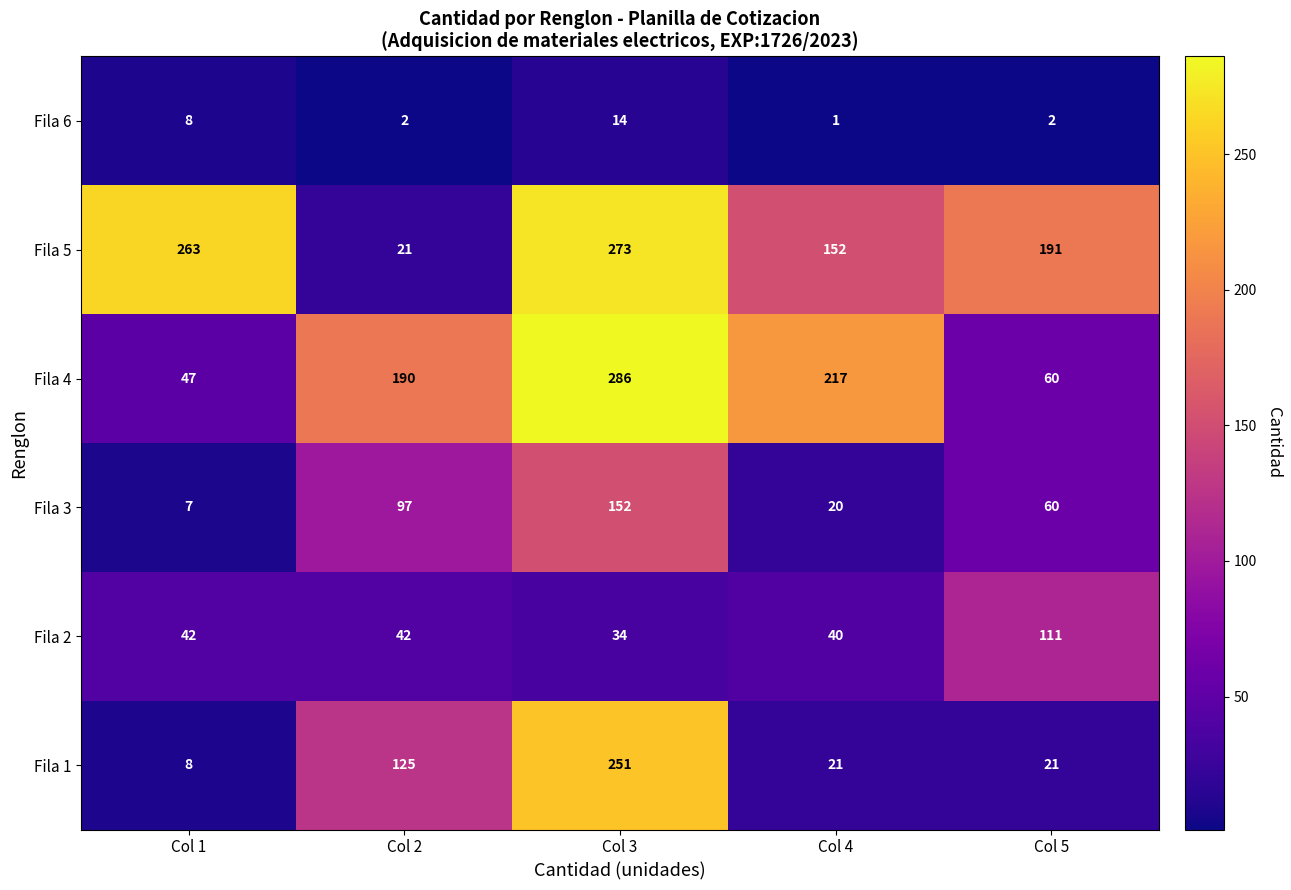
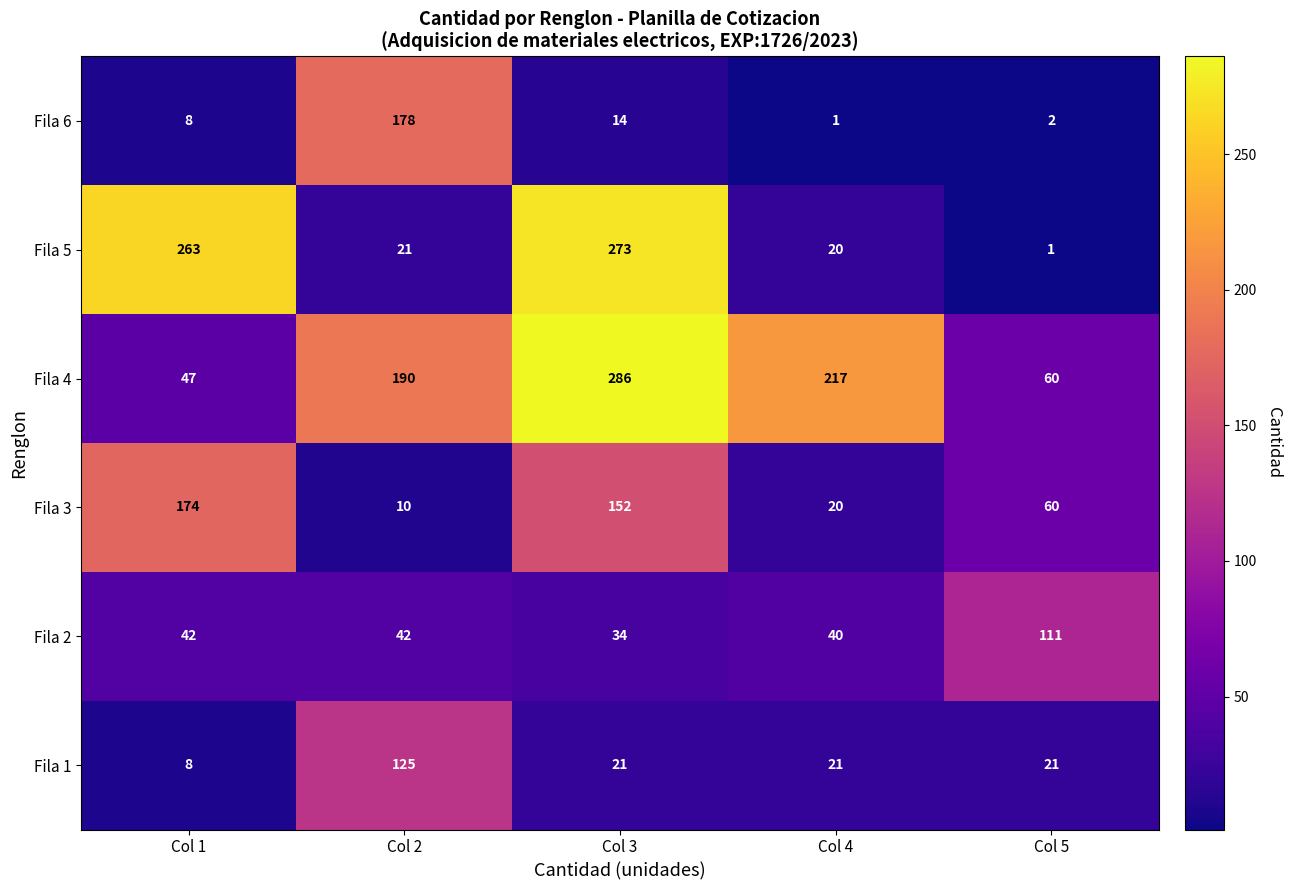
Fila 6, Col 2: 2 -> 178
Fila 5, Col 4: 152 -> 20
Fila 5, Col 5: 191 -> 1
Fila 3, Col 1: 7 -> 174
Fila 3, Col 2: 97 -> 10
Fila 1, Col 3: 251 -> 21
